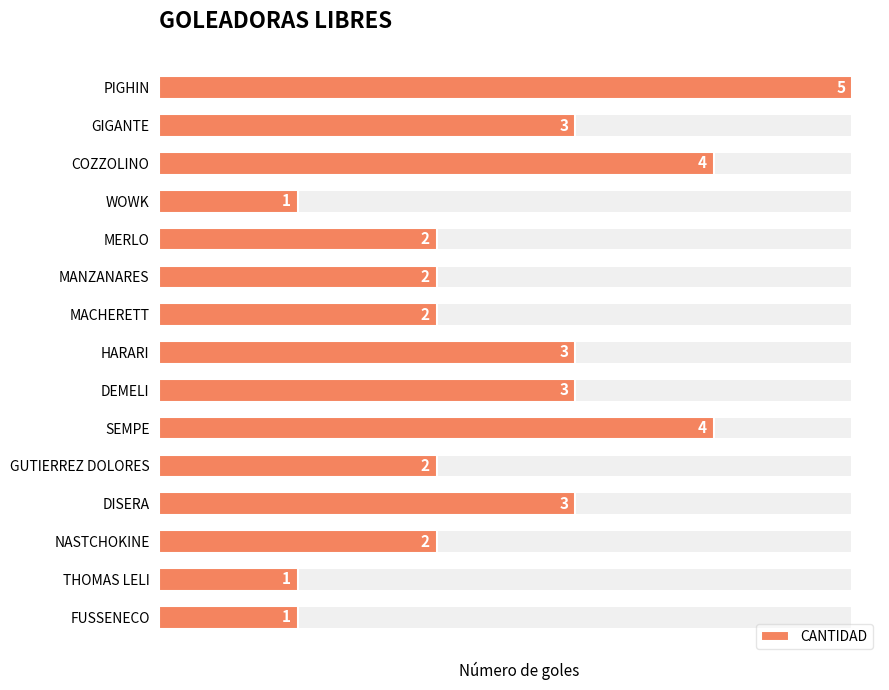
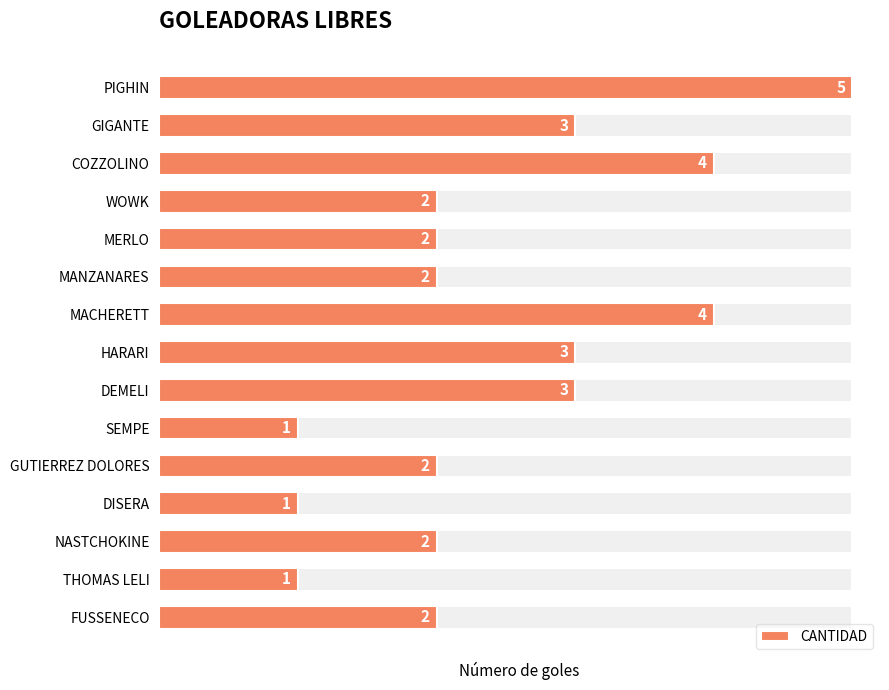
CANTIDAD, WOWK: 1 -> 2
CANTIDAD, MACHERETT: 2 -> 4
CANTIDAD, SEMPE: 4 -> 1
CANTIDAD, DISERA: 3 -> 1
CANTIDAD, FUSSENECO: 1 -> 2
